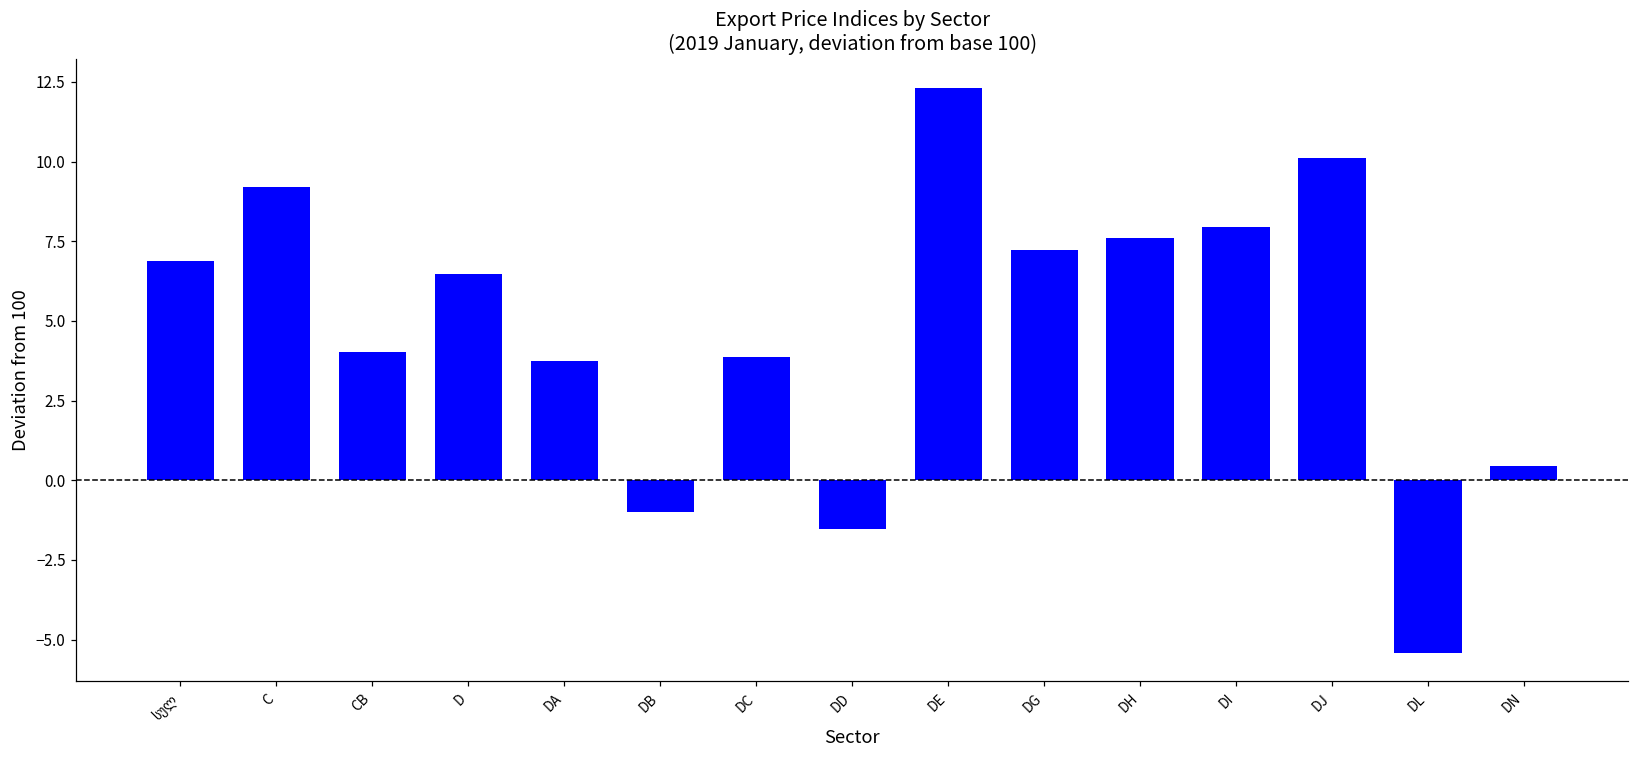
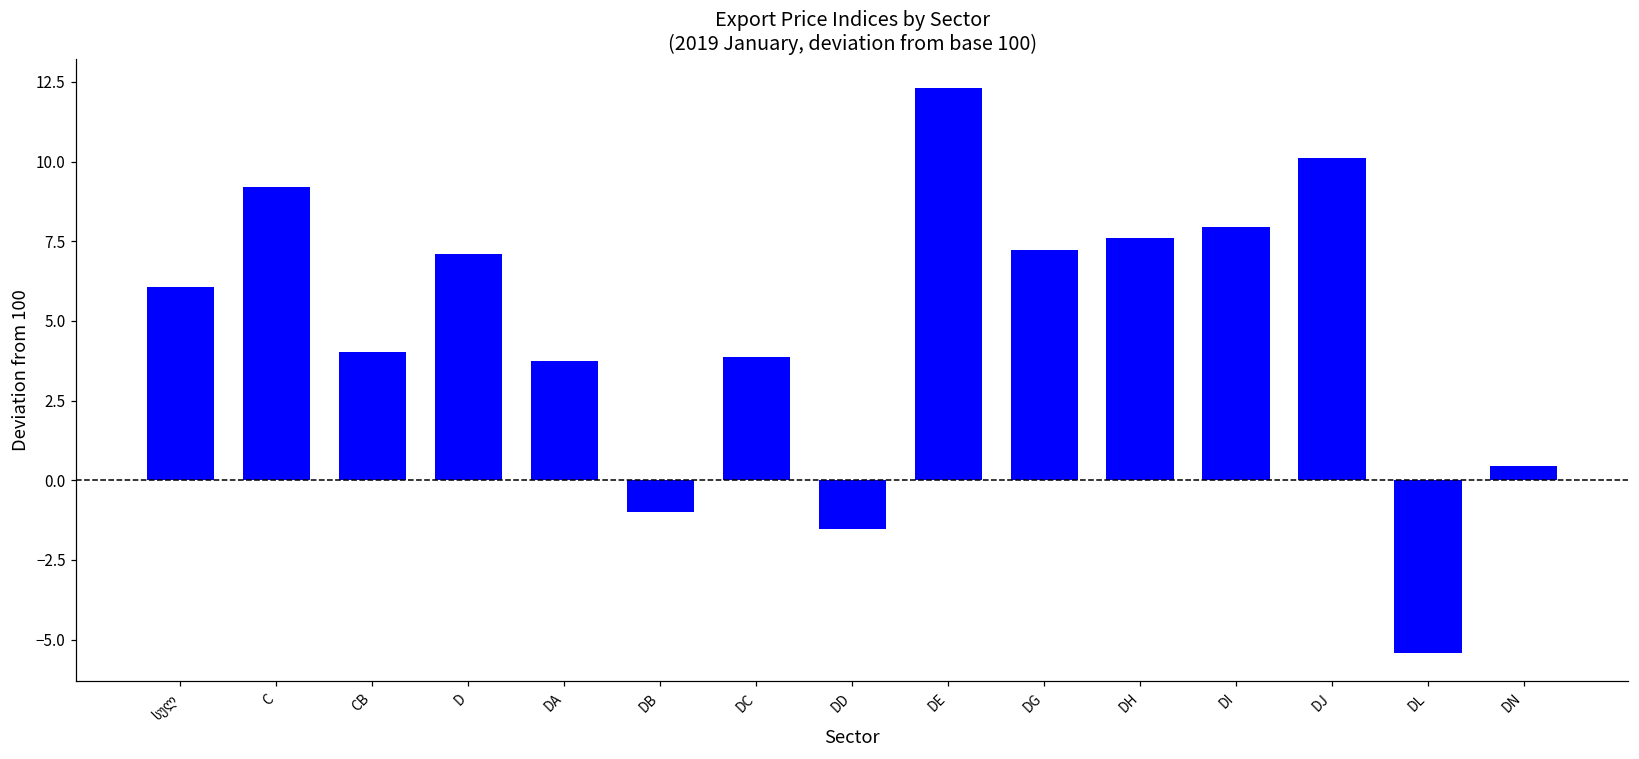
სულ: 6.9 -> 6.1
D: 6.5 -> 7.1
